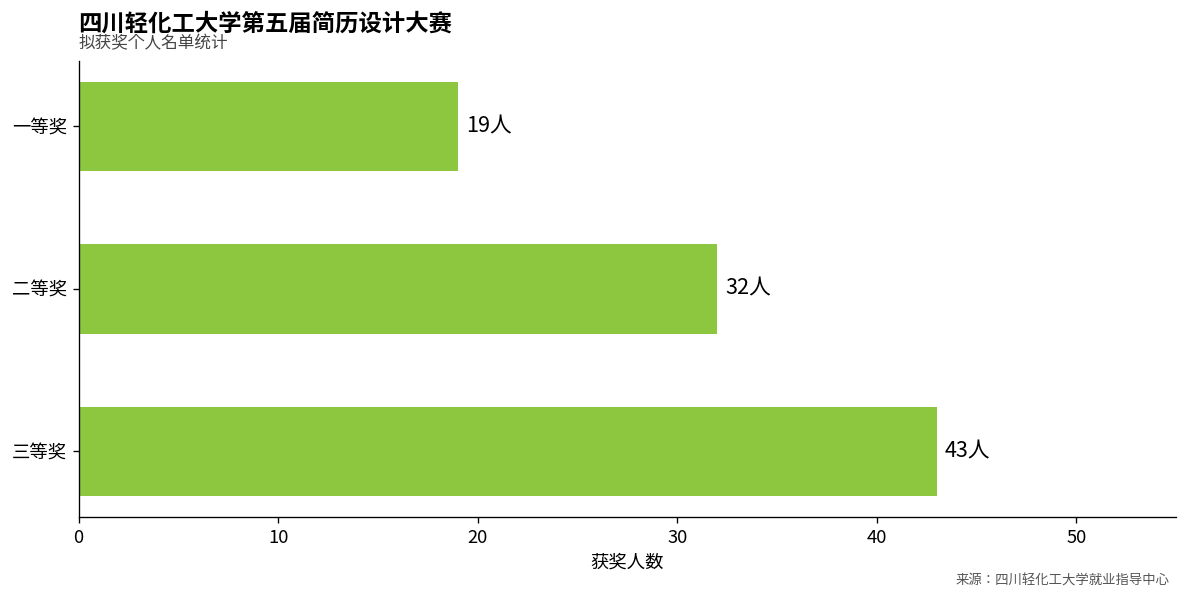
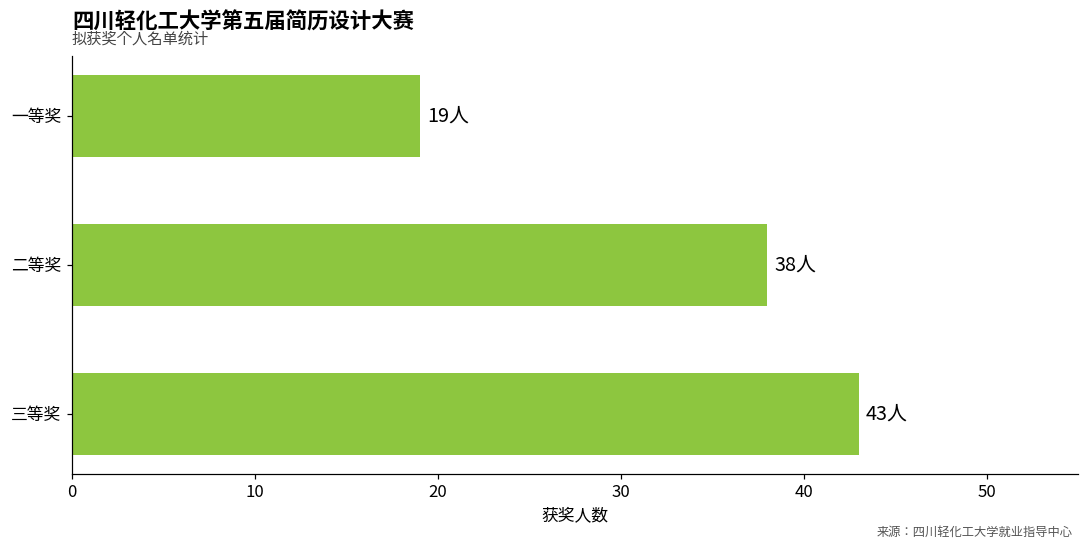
二等奖: 32人 -> 38人
